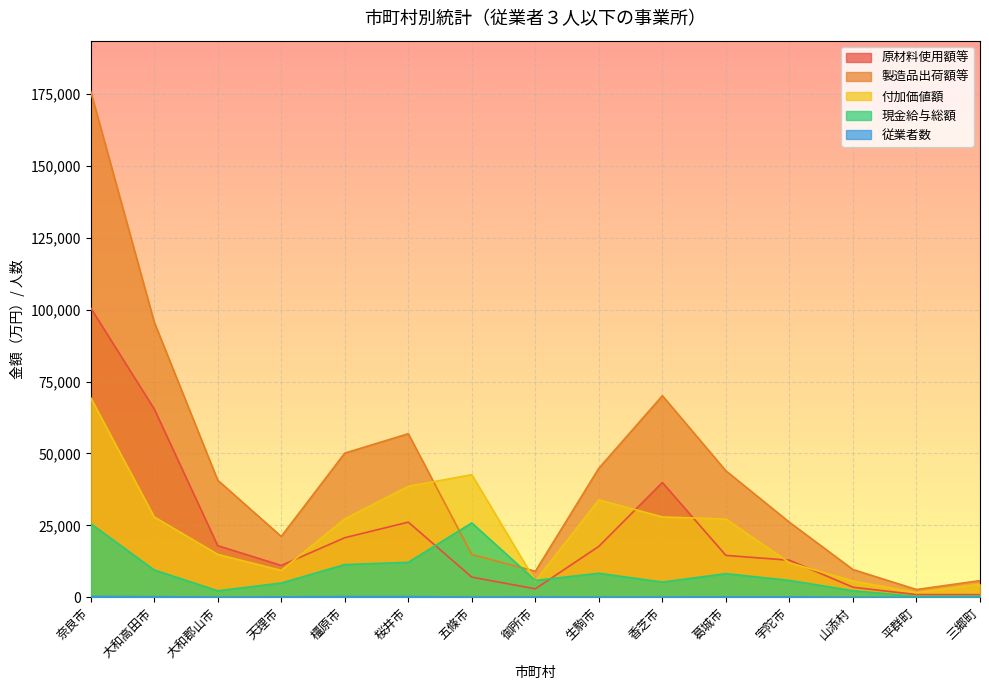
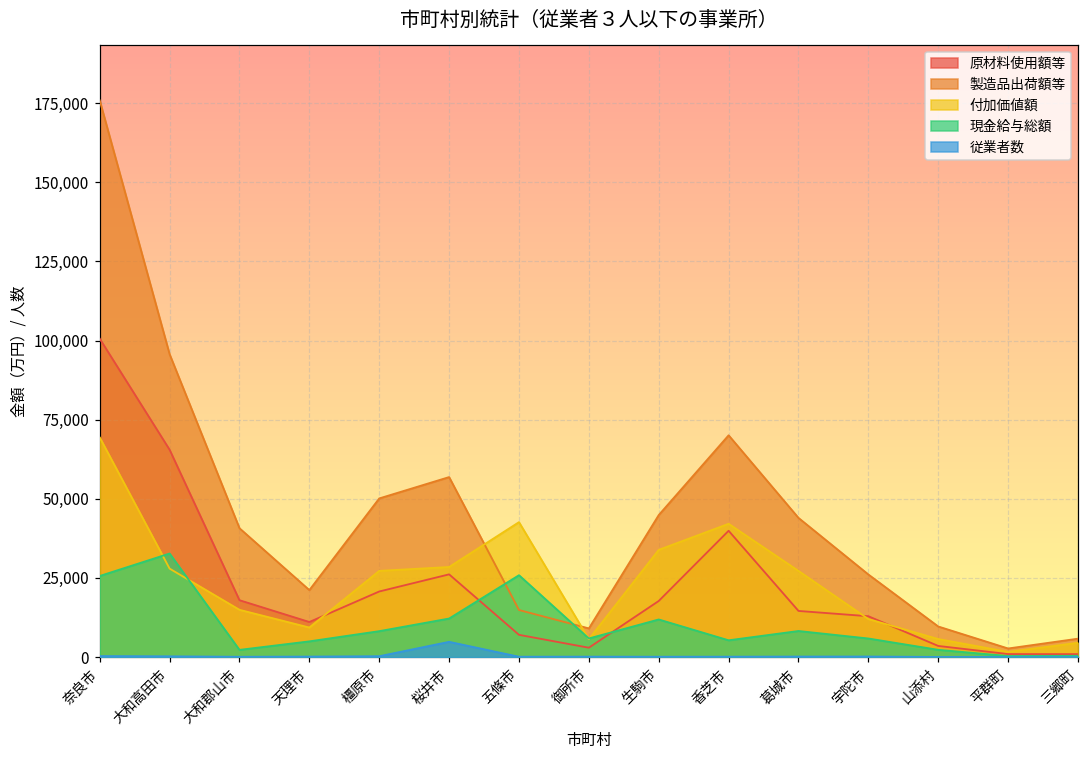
現金給与総額, 大和高田市: 10,000 -> 33,000
現金給与総額, 橿原市: 11,000 -> 8,000
付加価値額, 桜井市: 39,000 -> 28,000
従業者数, 桜井市: 0 -> 5,000
現金給与総額, 生駒市: 8,000 -> 12,000
付加価値額, 香芝市: 28,000 -> 42,000
